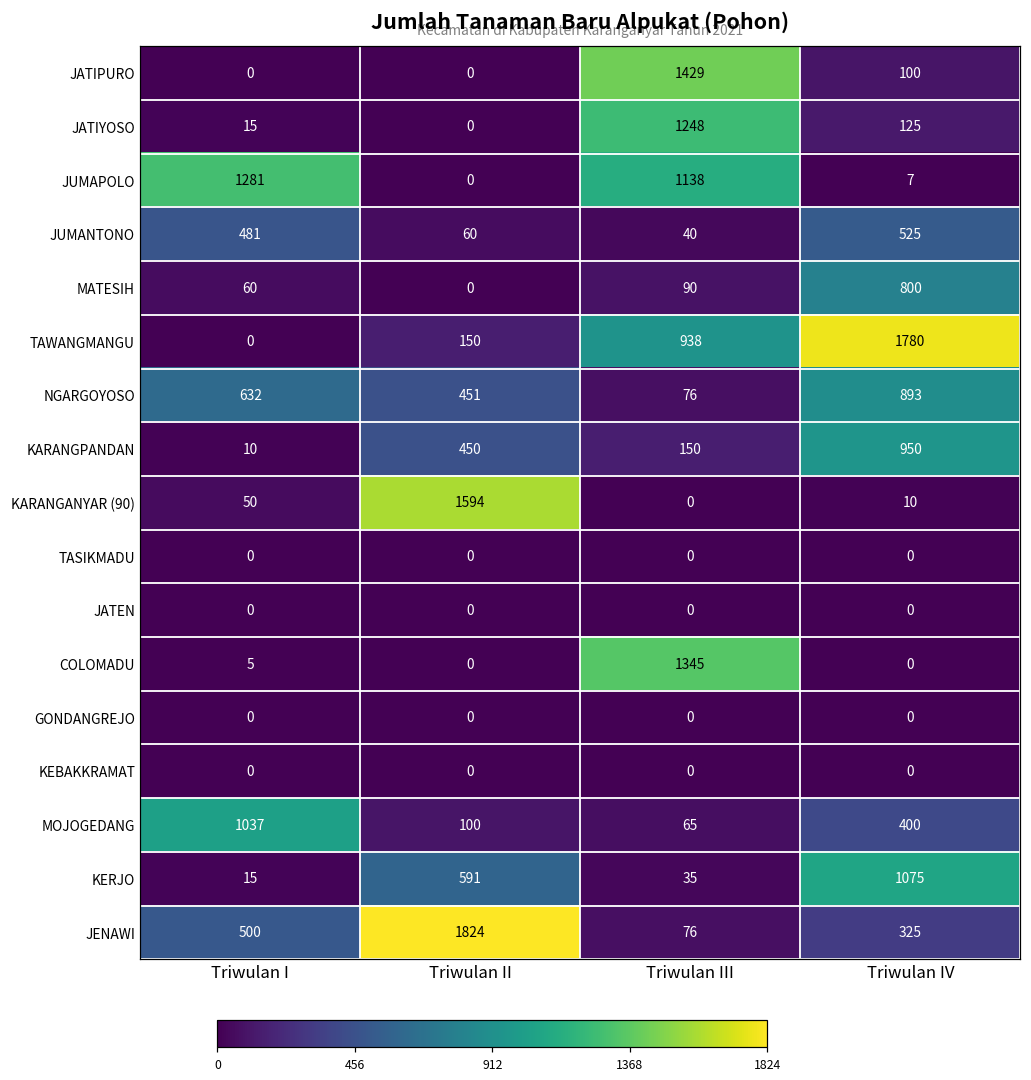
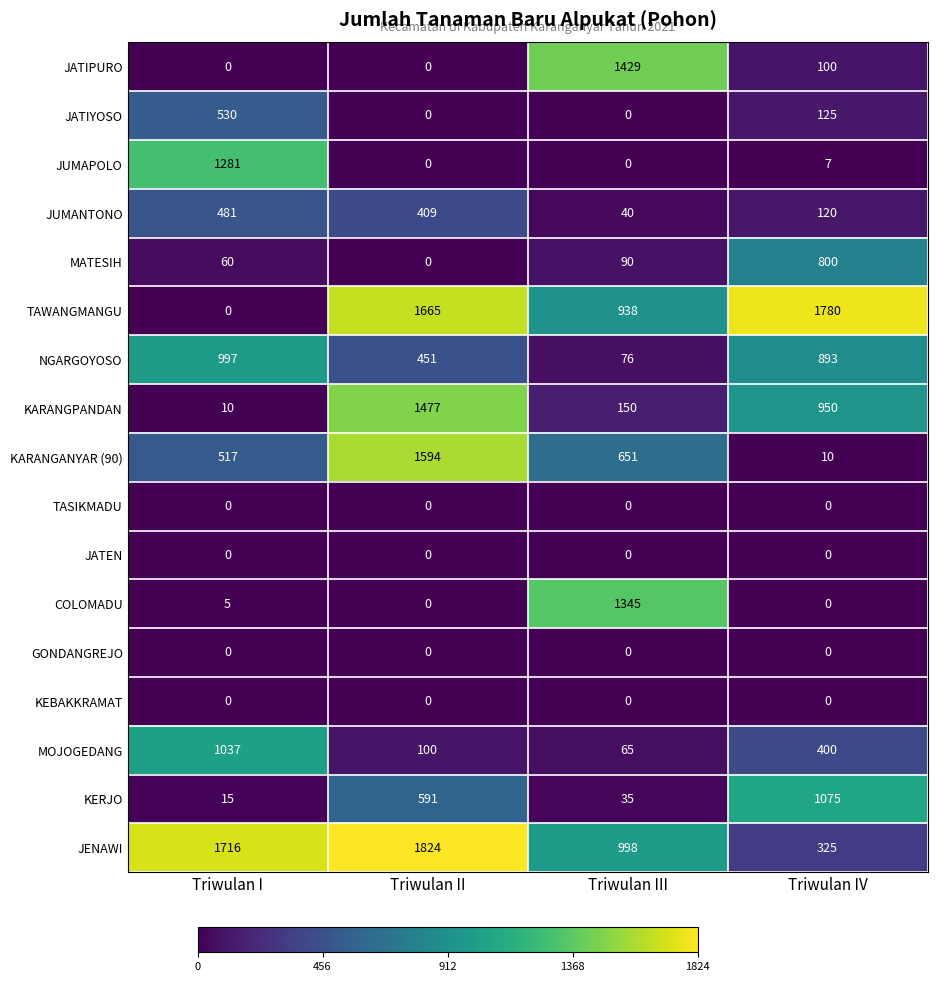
JATIYOSO, Triwulan I: 15 -> 530
JATIYOSO, Triwulan III: 1248 -> 0
JUMAPOLO, Triwulan III: 1138 -> 0
JUMANTONO, Triwulan II: 60 -> 409
JUMANTONO, Triwulan IV: 525 -> 120
TAWANGMANGU, Triwulan II: 150 -> 1665
NGARGOYOSO, Triwulan I: 632 -> 997
KARANGPANDAN, Triwulan II: 450 -> 1477
KARANGANYAR (90), Triwulan I: 50 -> 517
KARANGANYAR (90), Triwulan III: 0 -> 651
JENAWI, Triwulan I: 500 -> 1716
JENAWI, Triwulan III: 76 -> 998
